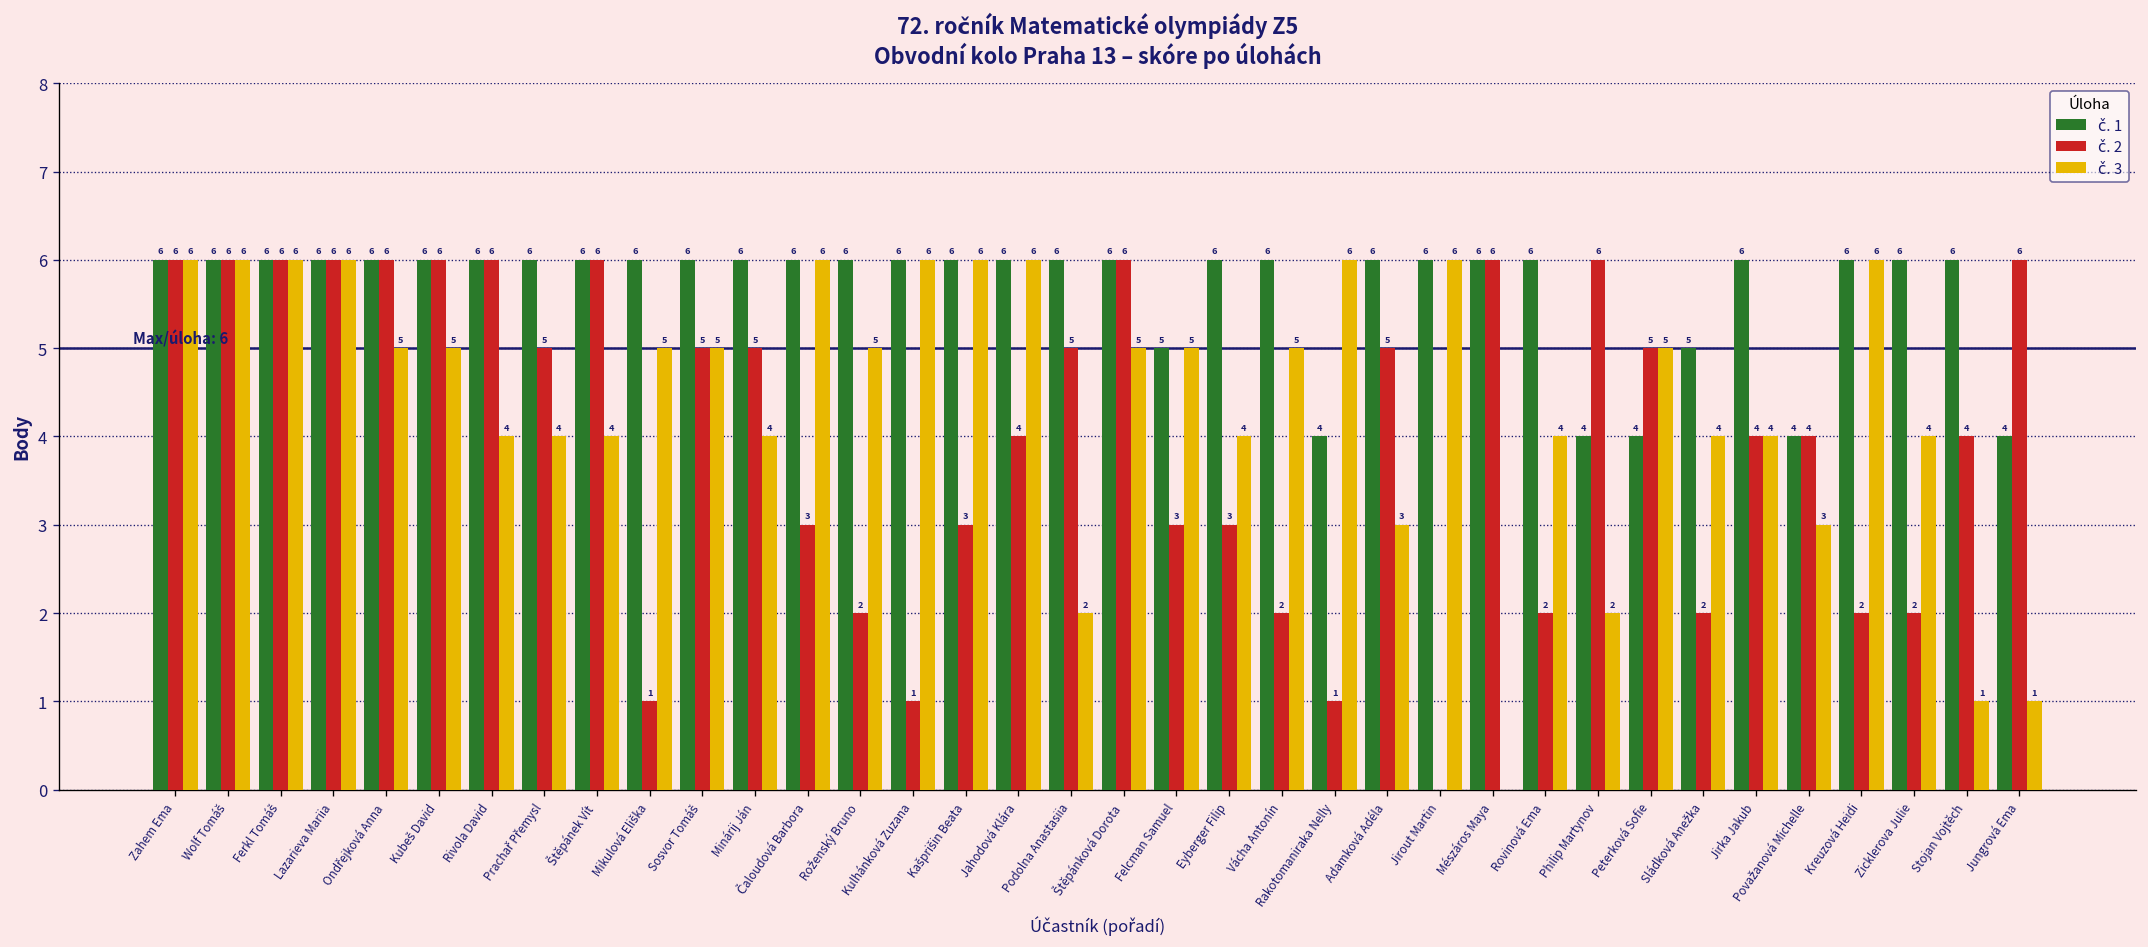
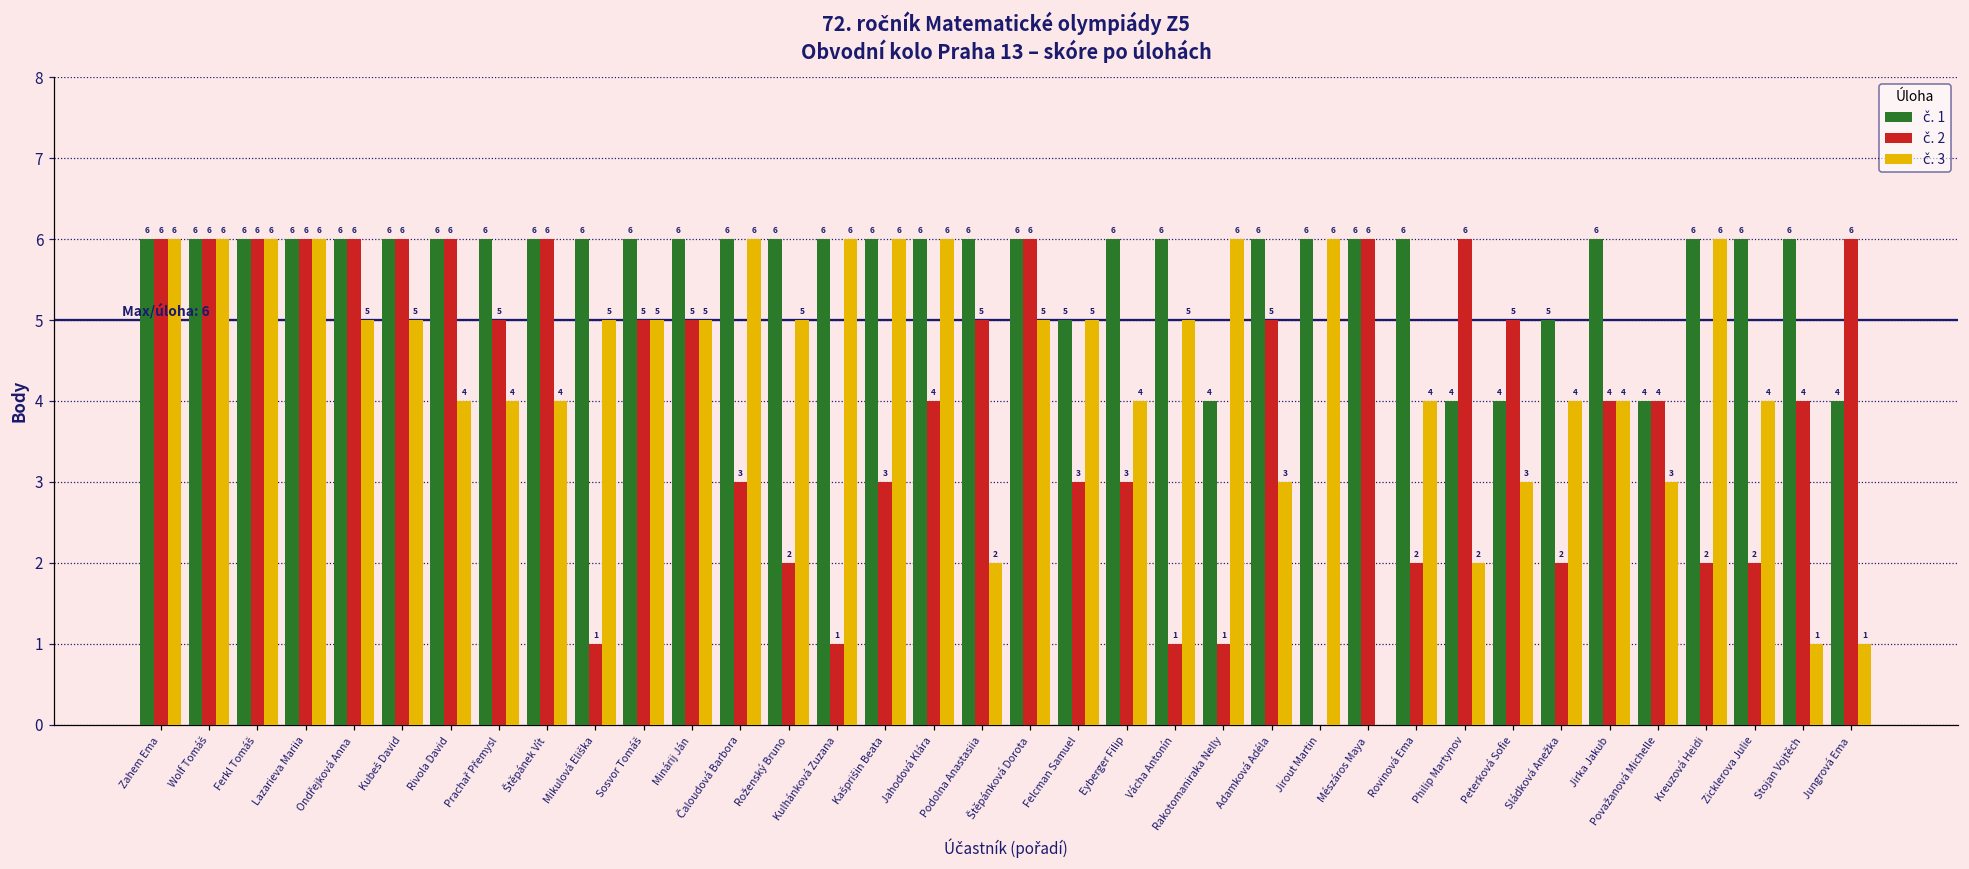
č. 3, Minárij Ján: 4 -> 5
č. 2, Vácha Antonín: 2 -> 1
č. 3, Peterková Sofie: 5 -> 3
